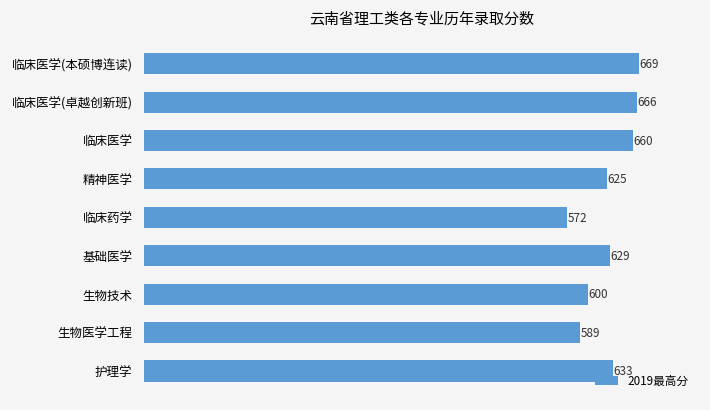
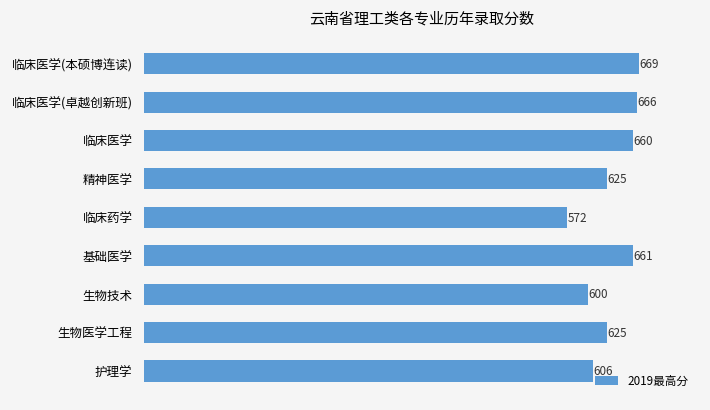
基础医学: 629 -> 661
生物医学工程: 589 -> 625
护理学: 633 -> 606
